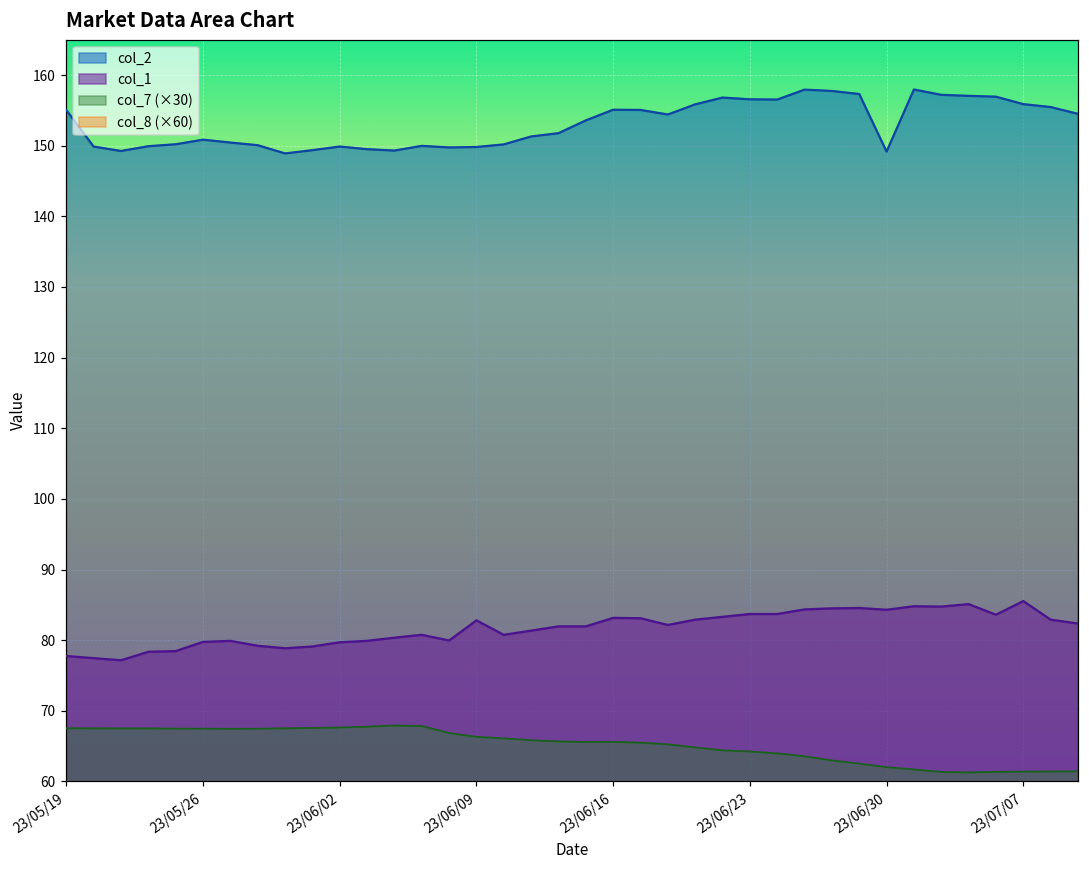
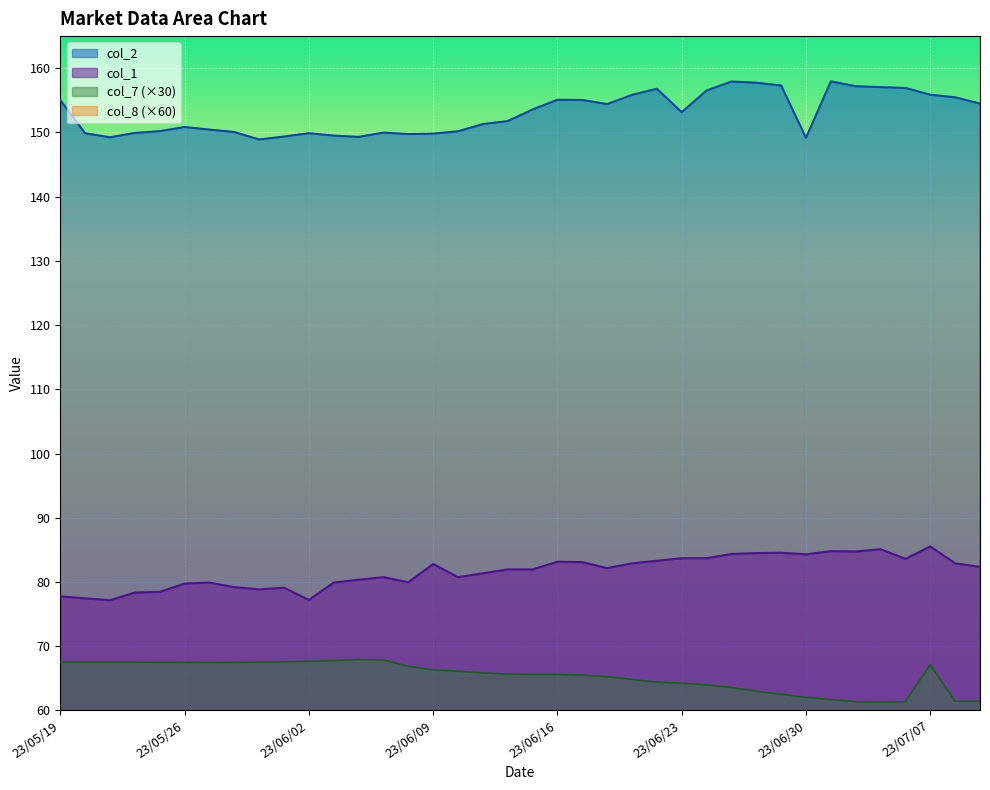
col_1, 23/06/02: 80 -> 77
col_2, 23/06/23: 157 -> 153
col_7 (×30), 23/07/07: 61 -> 67
